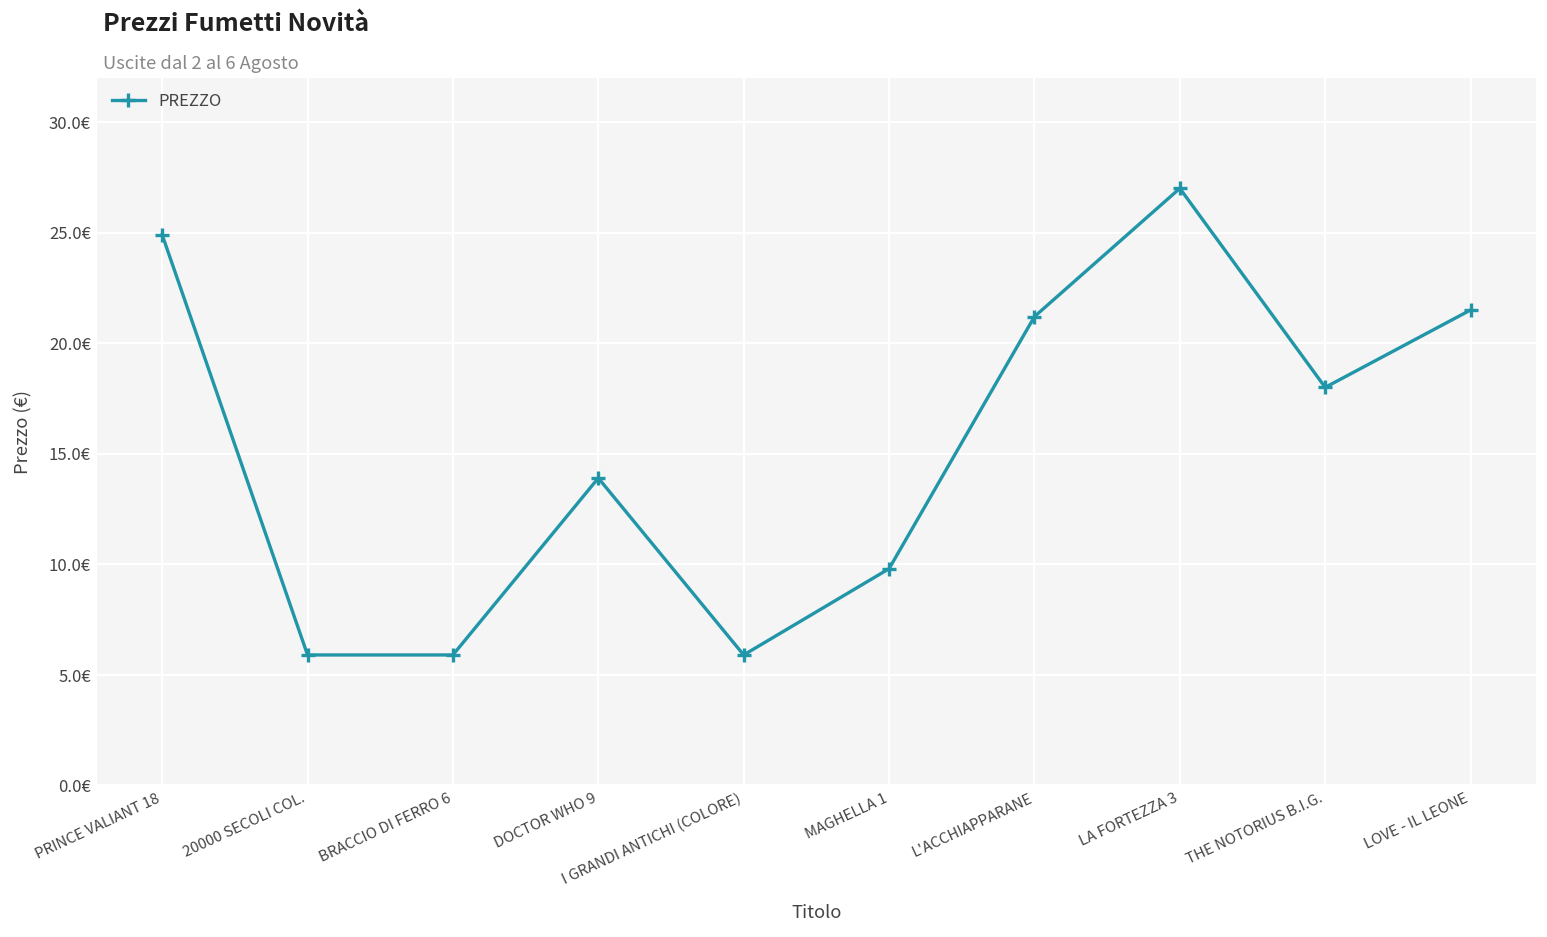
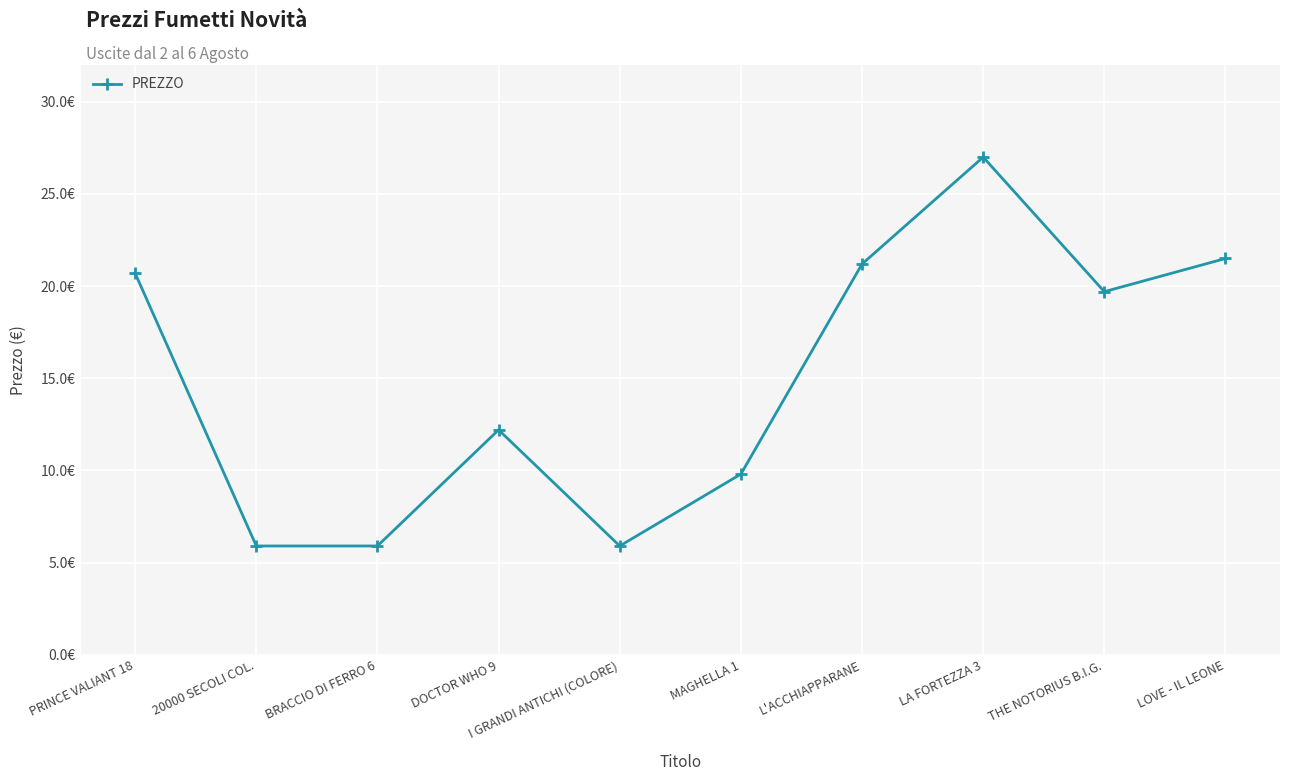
PRINCE VALIANT 18: 24.9€ -> 20.7€
DOCTOR WHO 9: 13.9€ -> 12.2€
THE NOTORIUS B.I.G.: 18.0€ -> 19.7€
